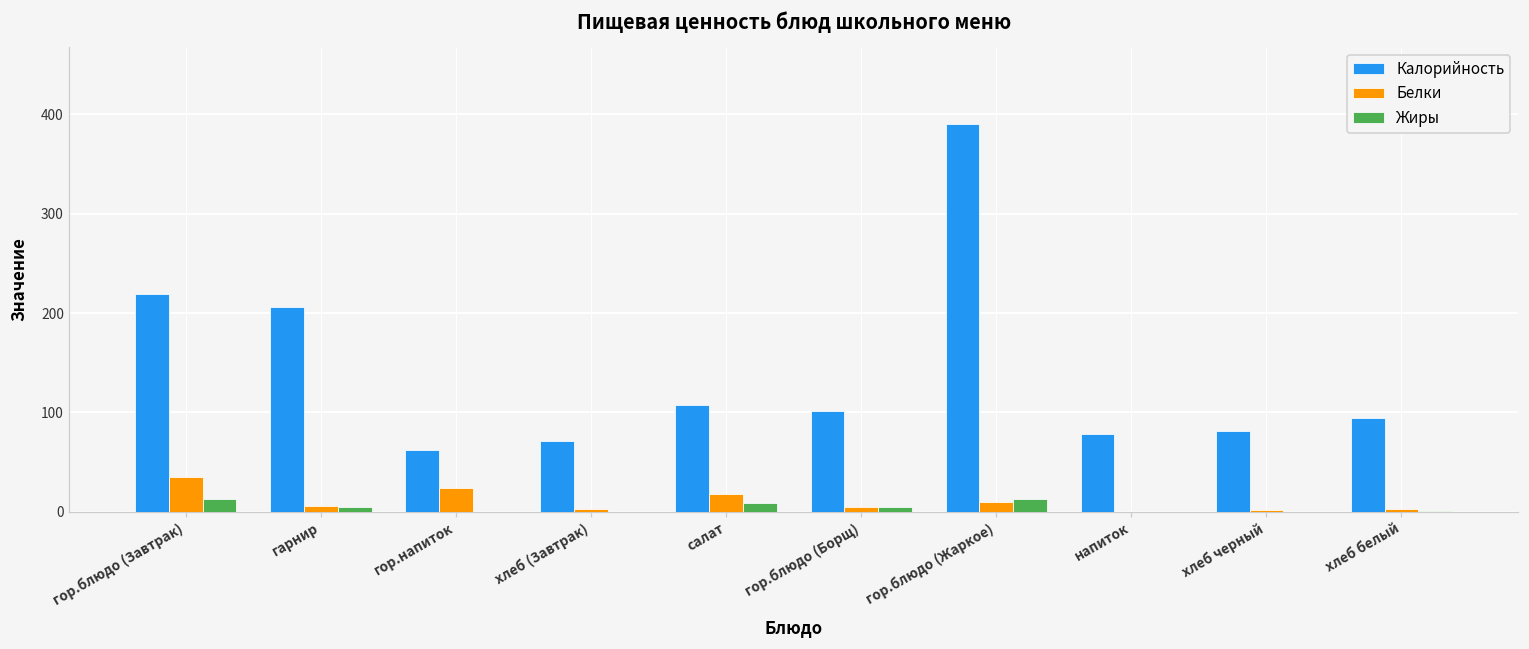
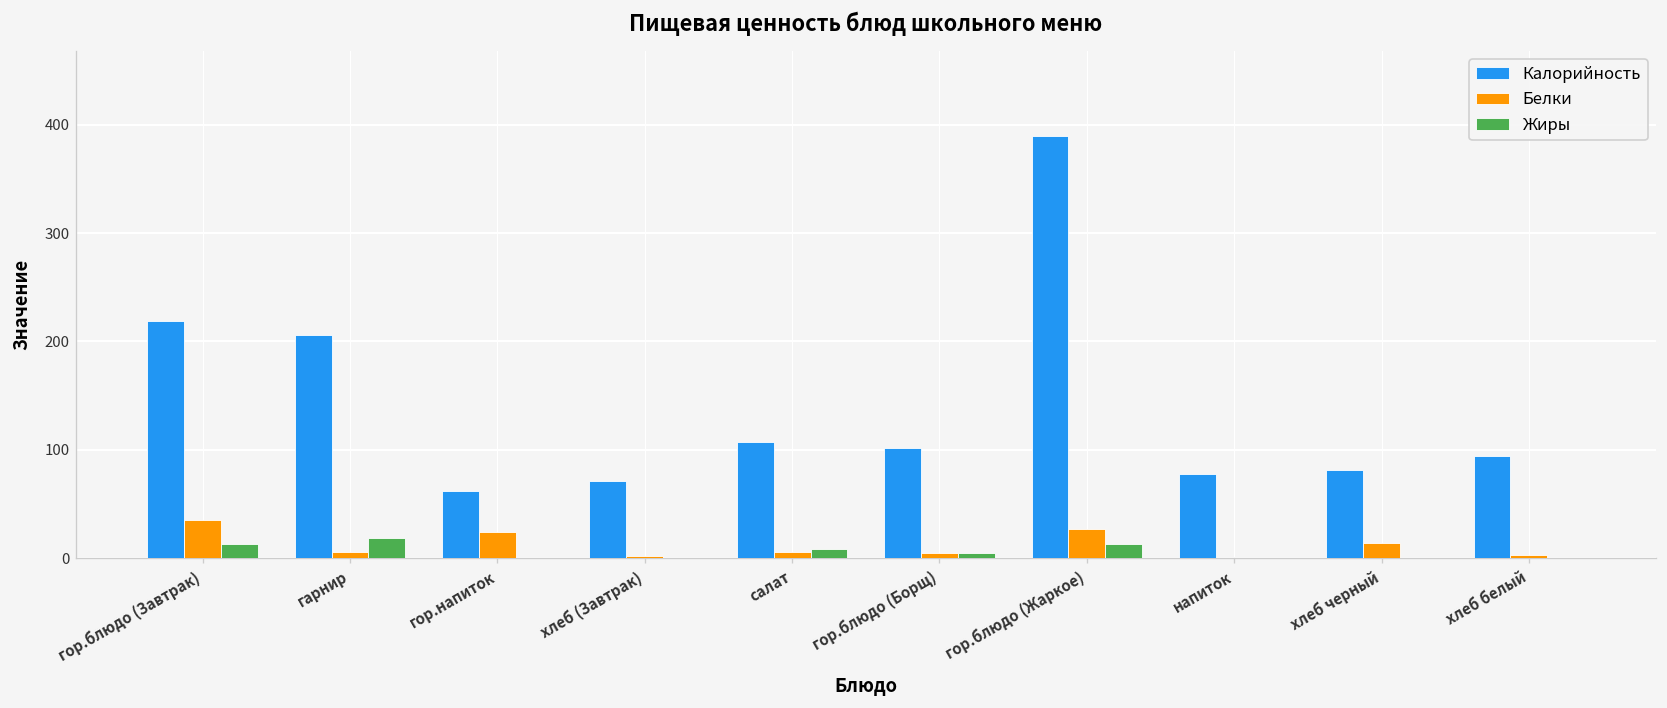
Жиры, гарнир: 0 -> 20
Белки, салат: 20 -> 10
Белки, гор.блюдо (Жаркое): 10 -> 30
Белки, хлеб черный: 0 -> 10
